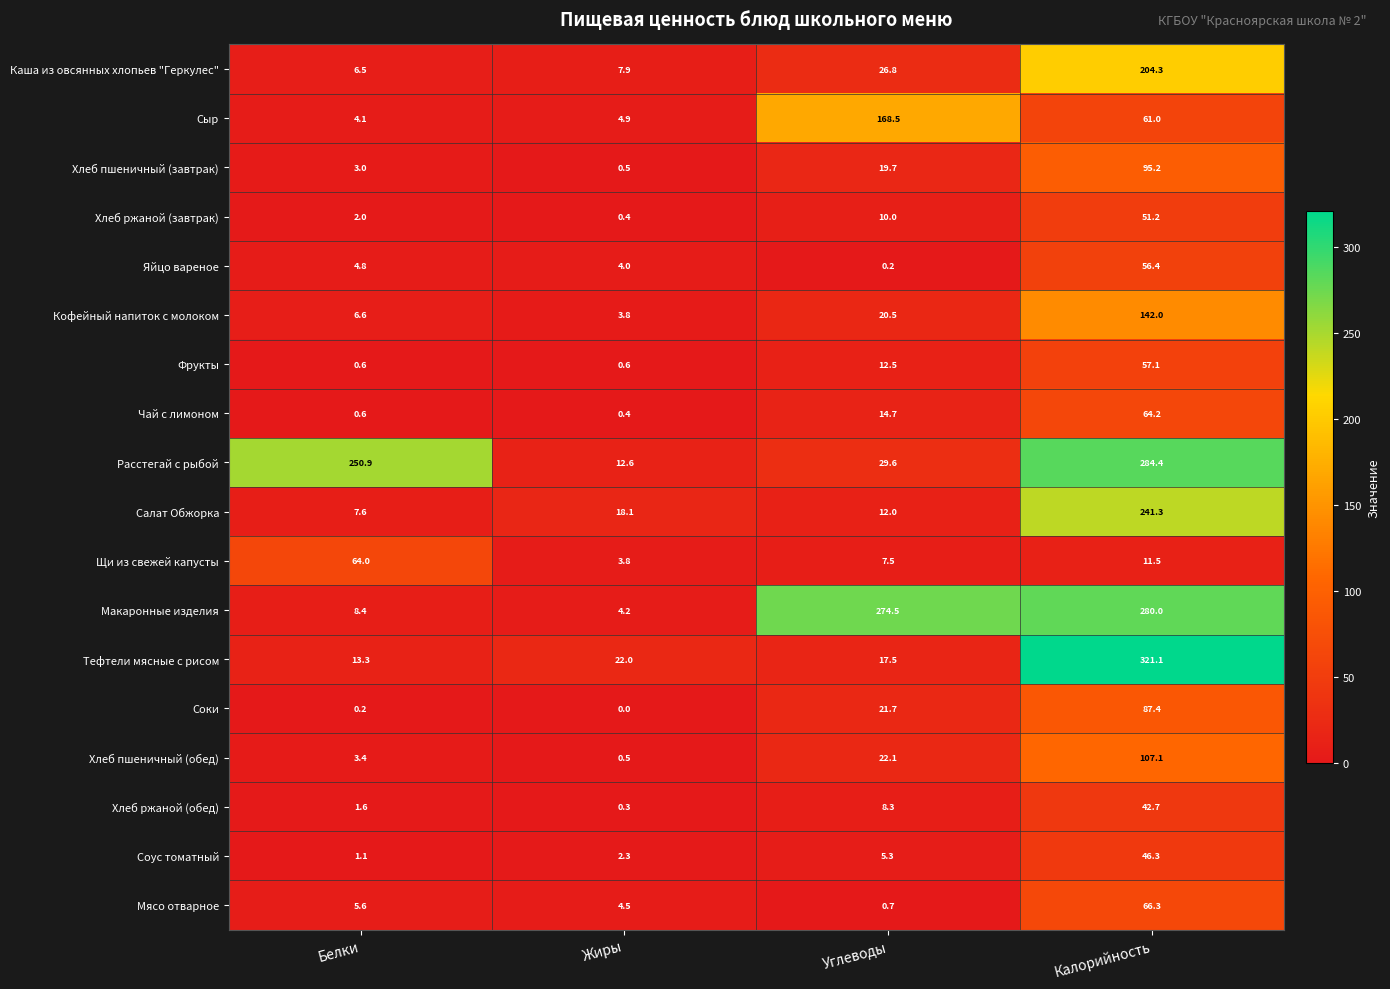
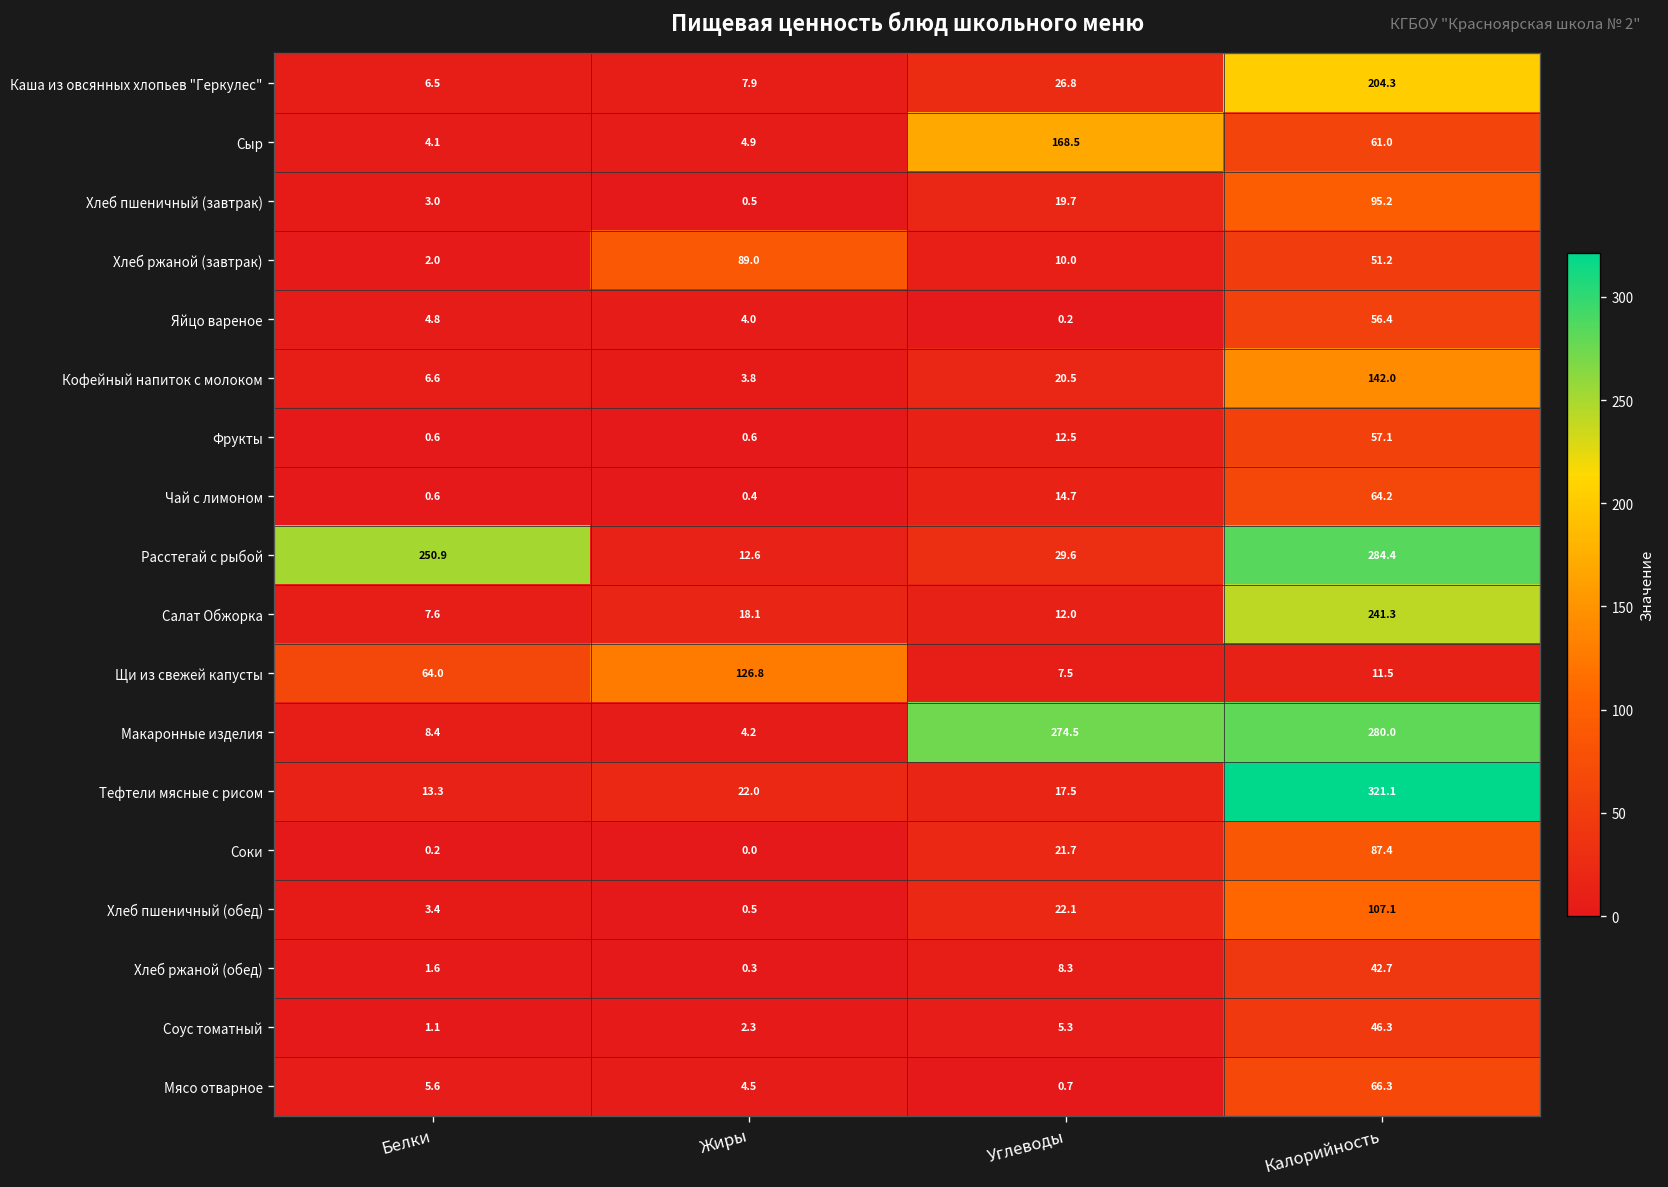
Хлеб ржаной (завтрак), Жиры: 0.4 -> 89.0
Щи из свежей капусты, Жиры: 3.8 -> 126.8
